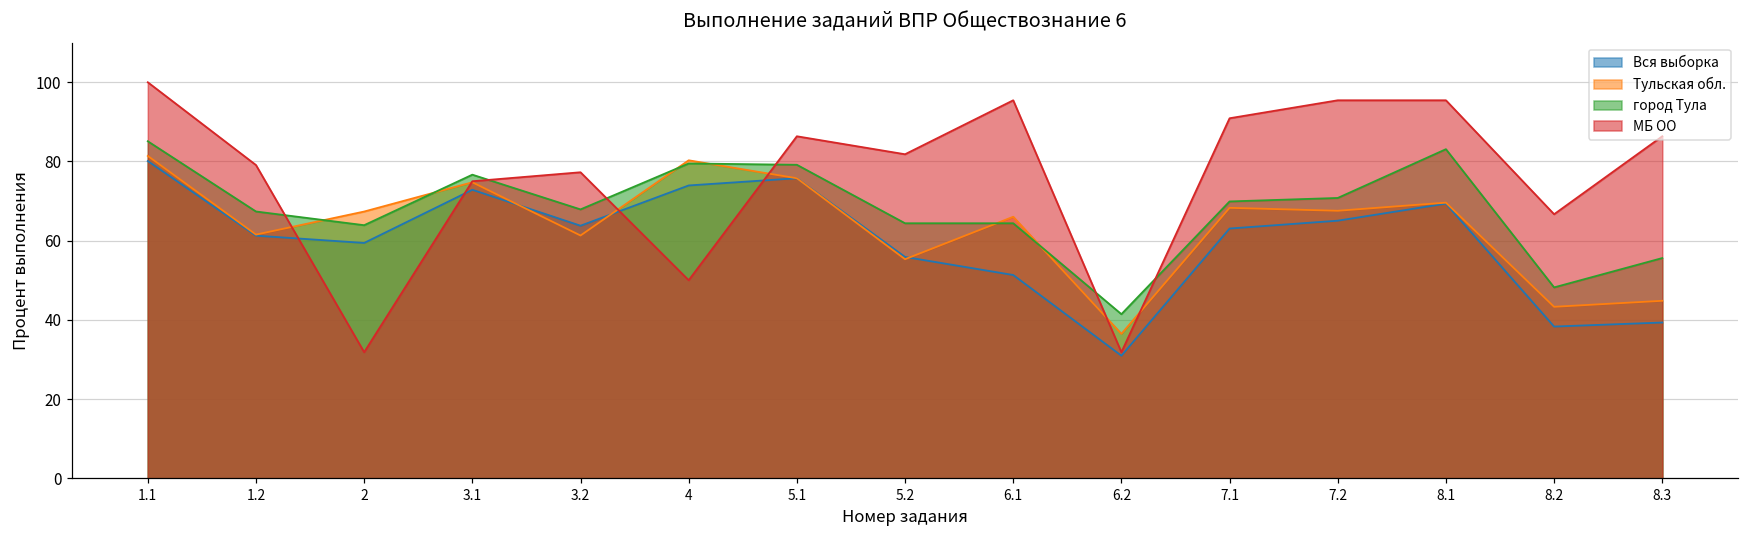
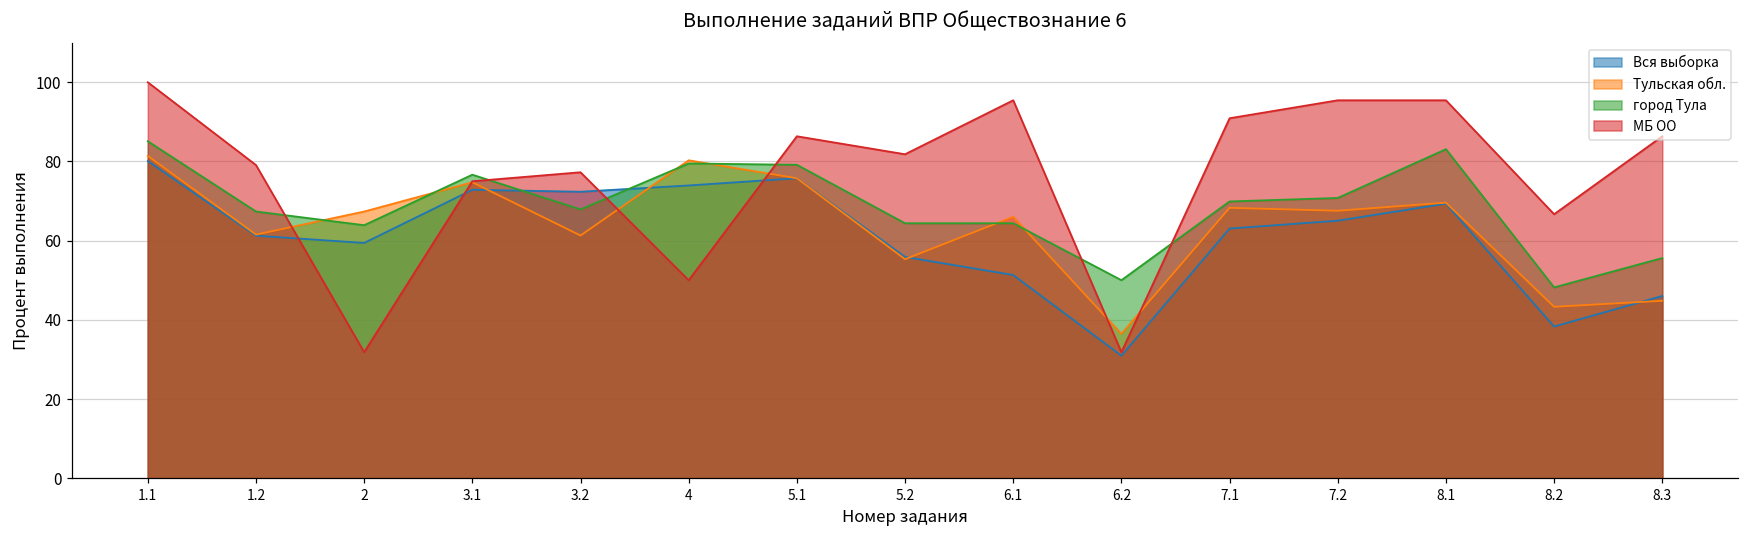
Вся выборка, 3.2: 64 -> 72
город Тула, 6.2: 41 -> 50
Вся выборка, 8.3: 39 -> 46
